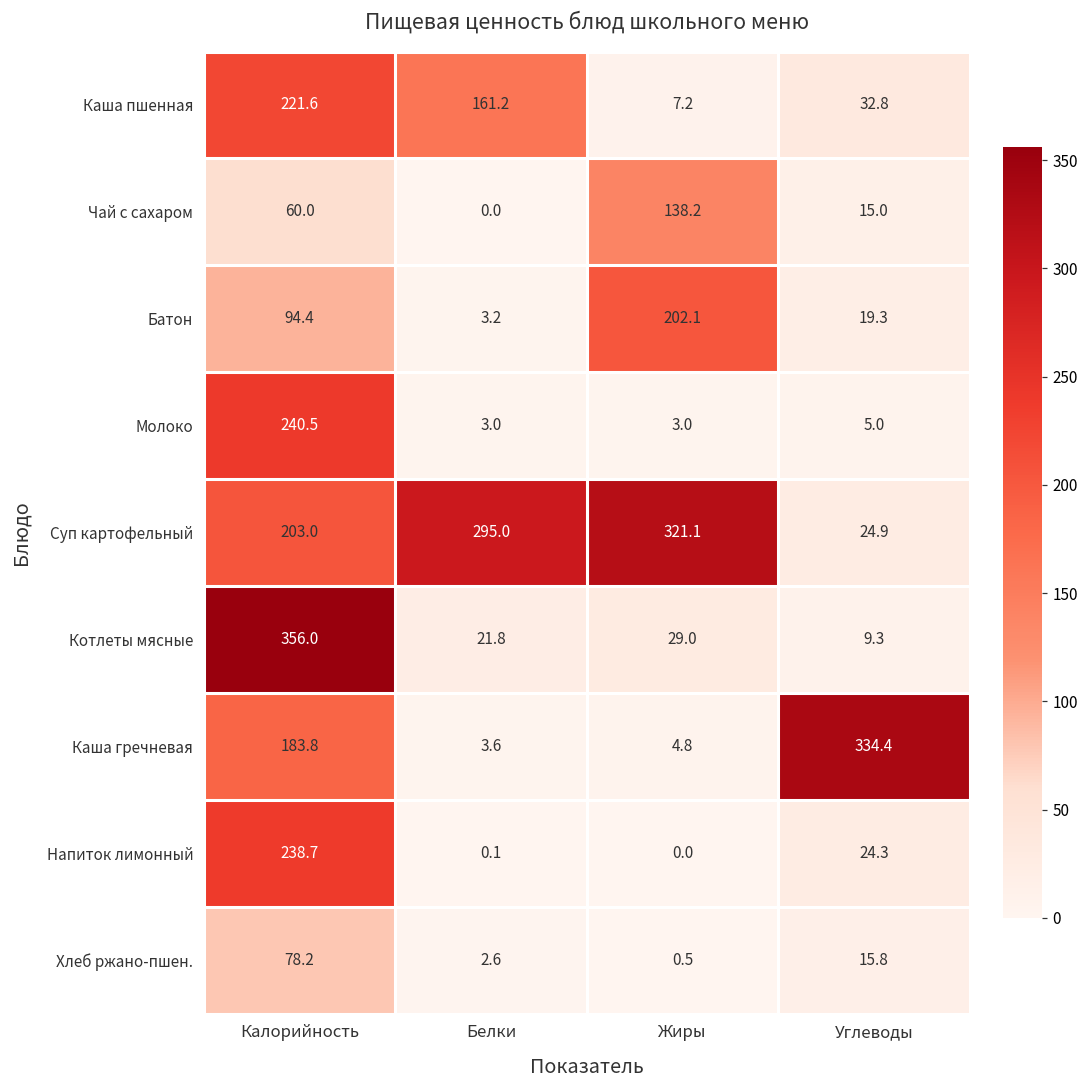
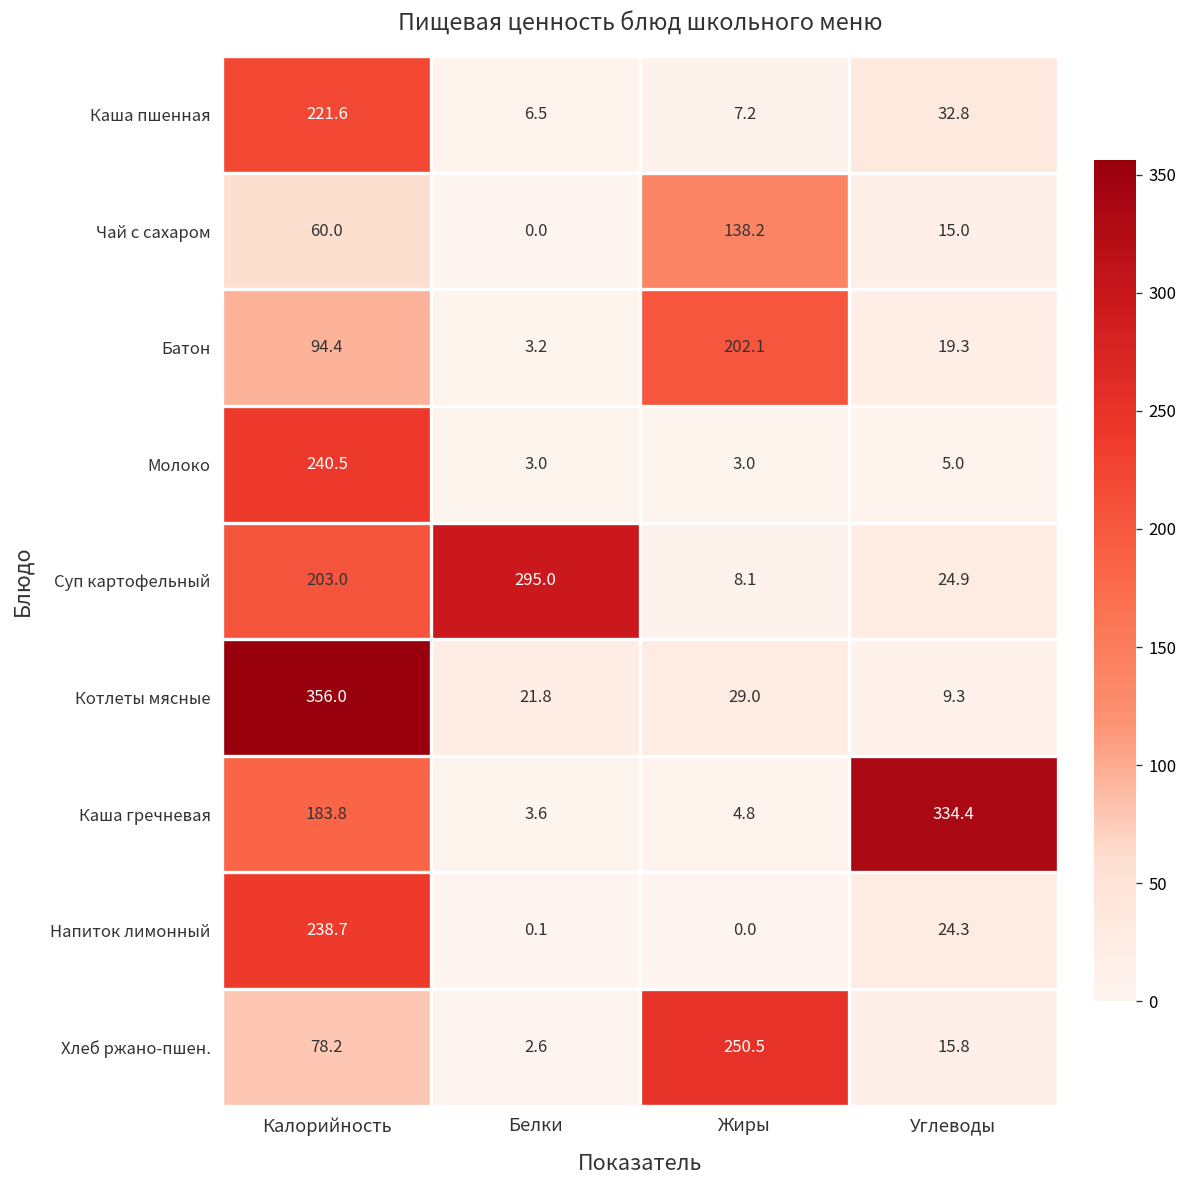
Каша пшенная, Белки: 161.2 -> 6.5
Суп картофельный, Жиры: 321.1 -> 8.1
Хлеб ржано-пшен., Жиры: 0.5 -> 250.5
